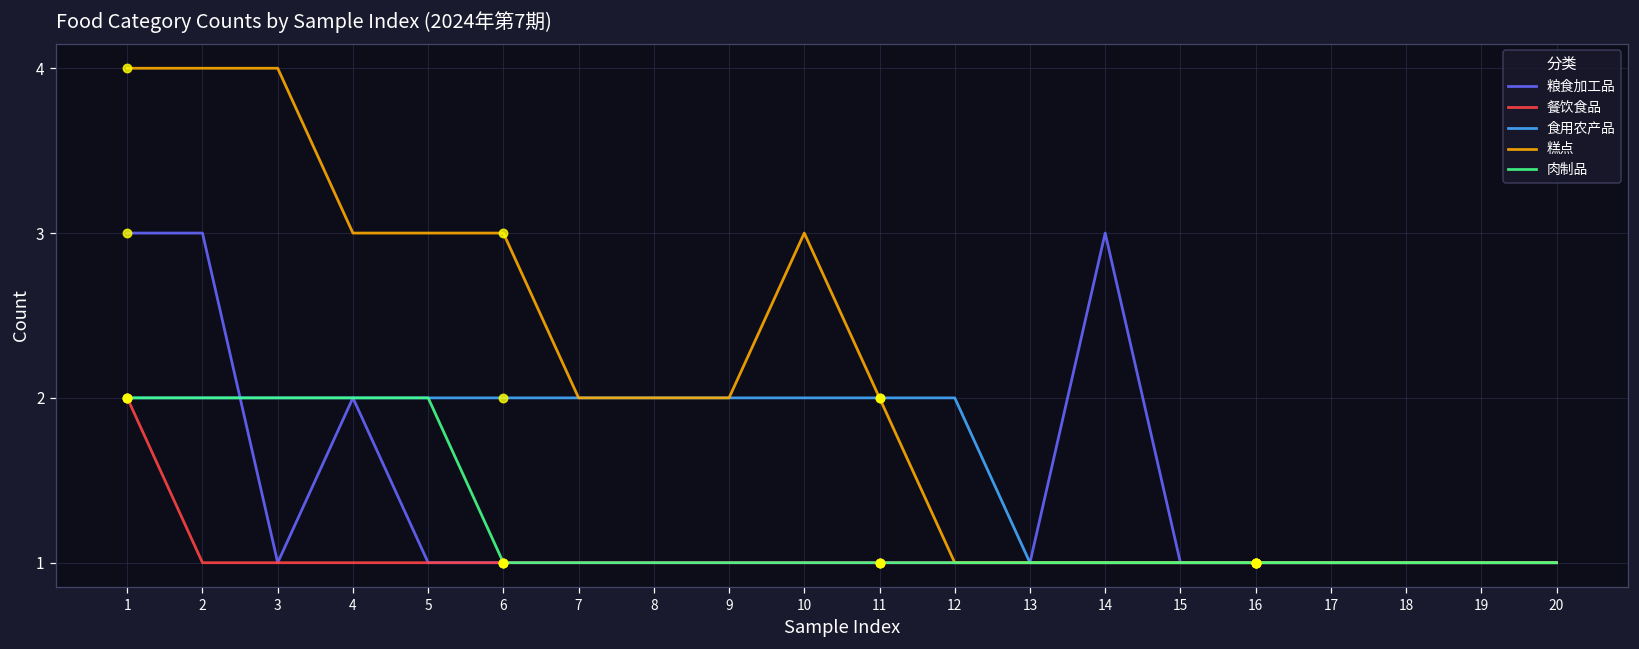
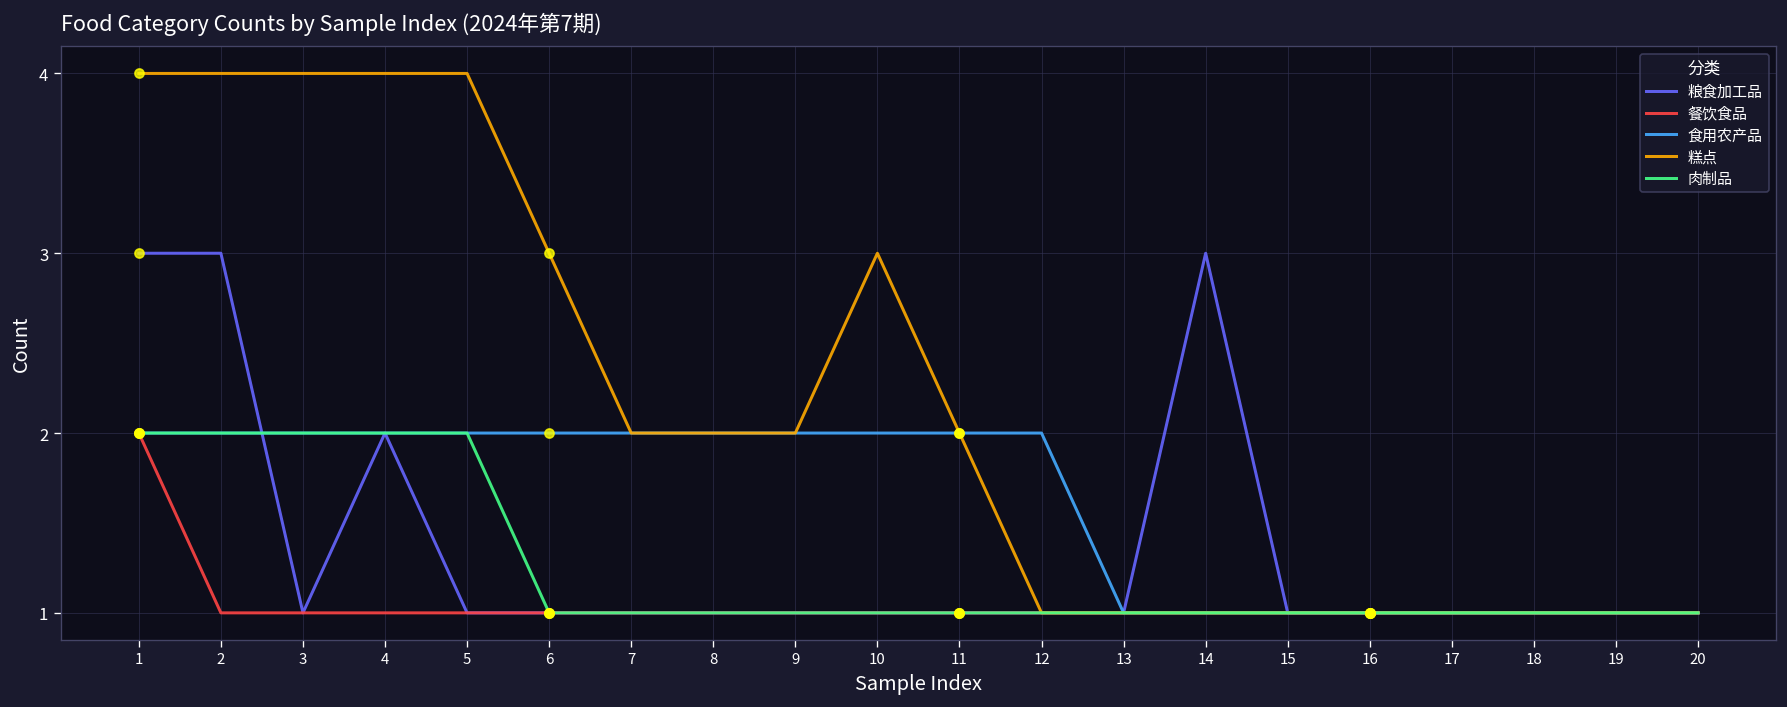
糕点, 4: 3 -> 4
糕点, 5: 3 -> 4
